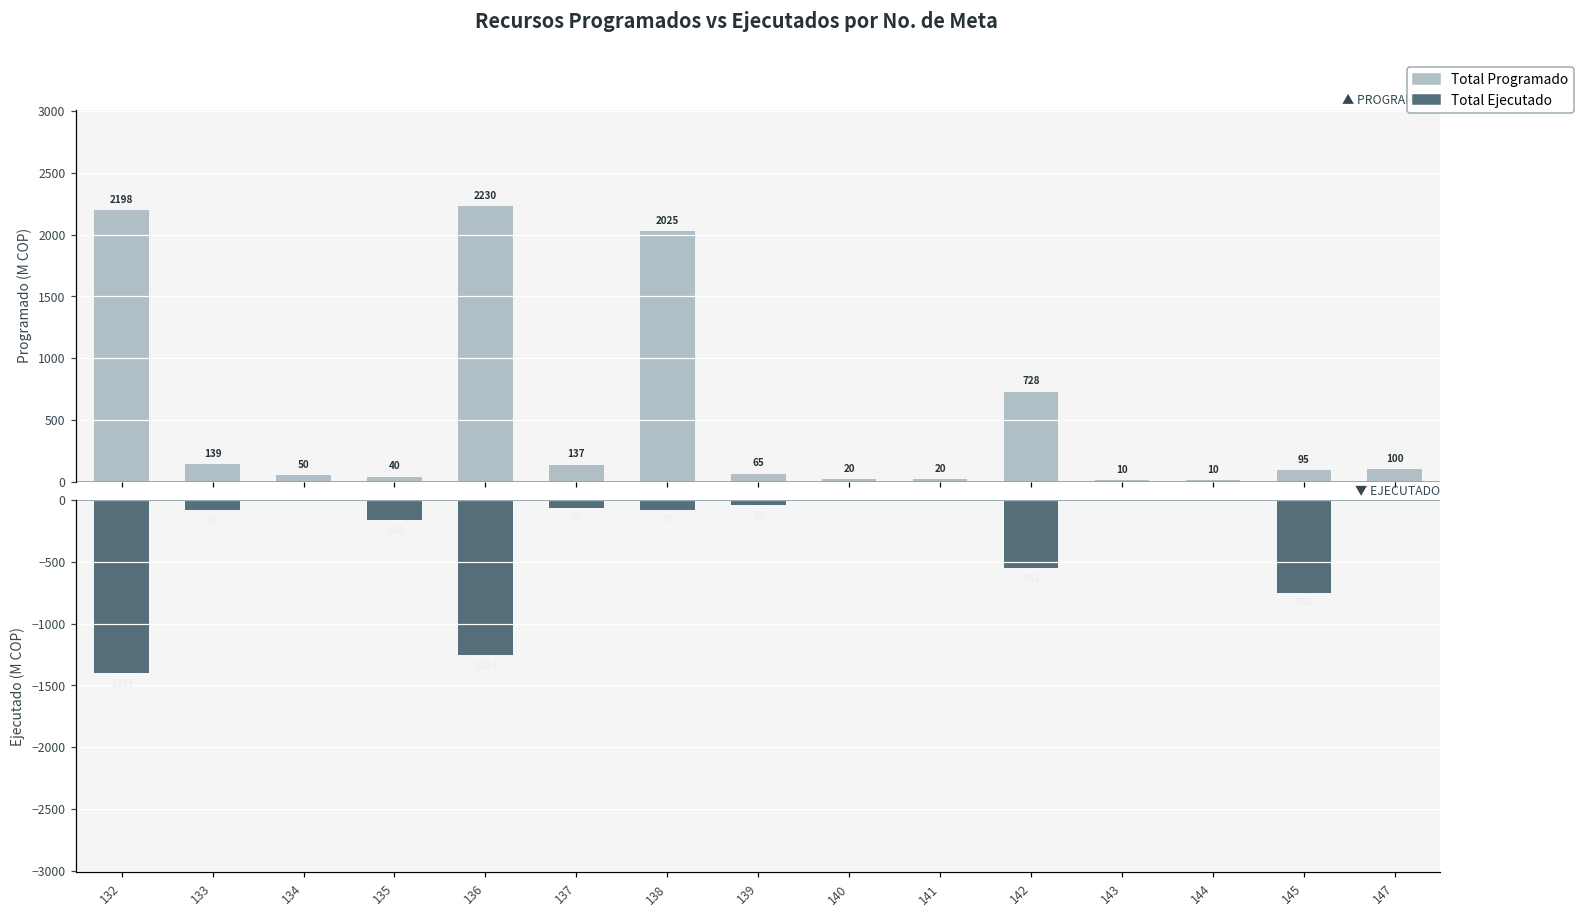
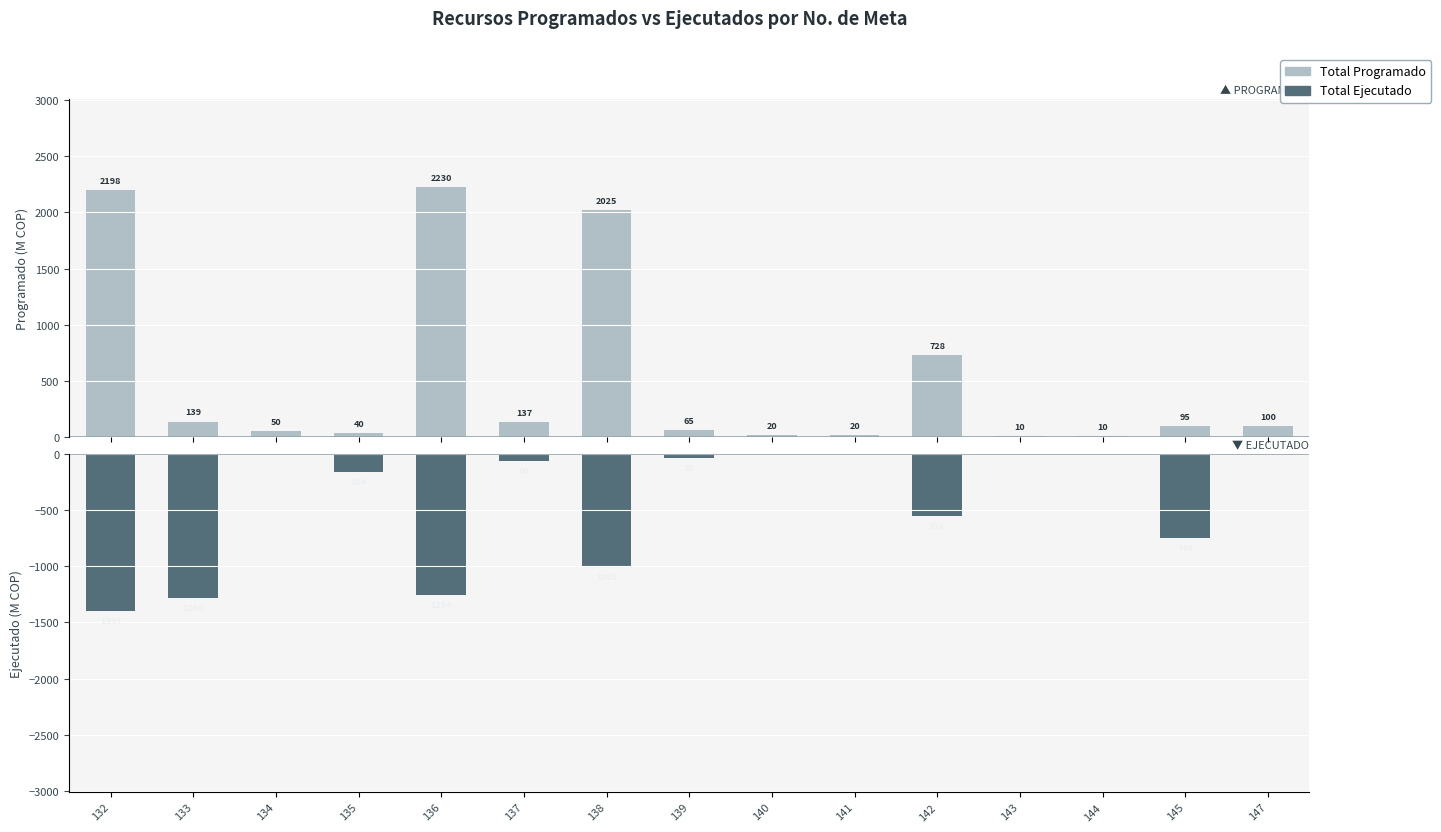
▼ EJECUTADO, 133: -80 -> -1280
▼ EJECUTADO, 138: -80 -> -1010
